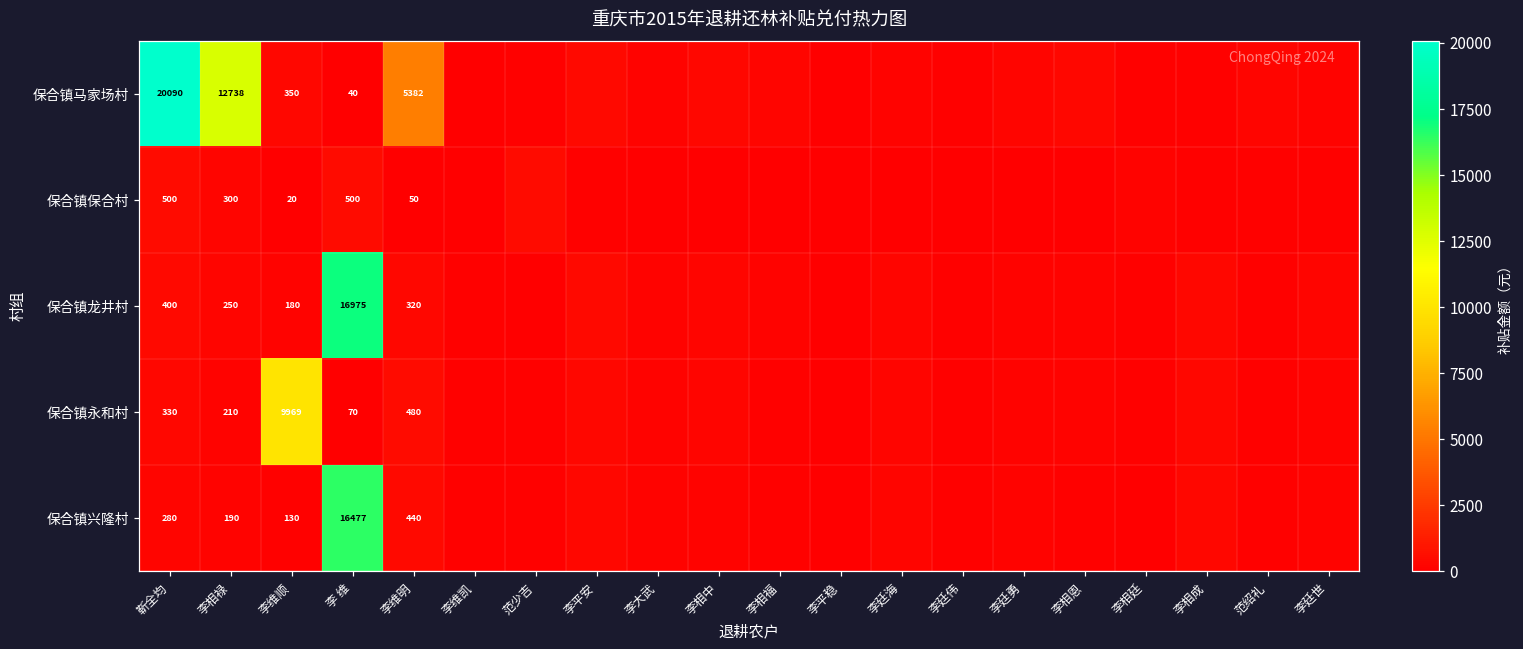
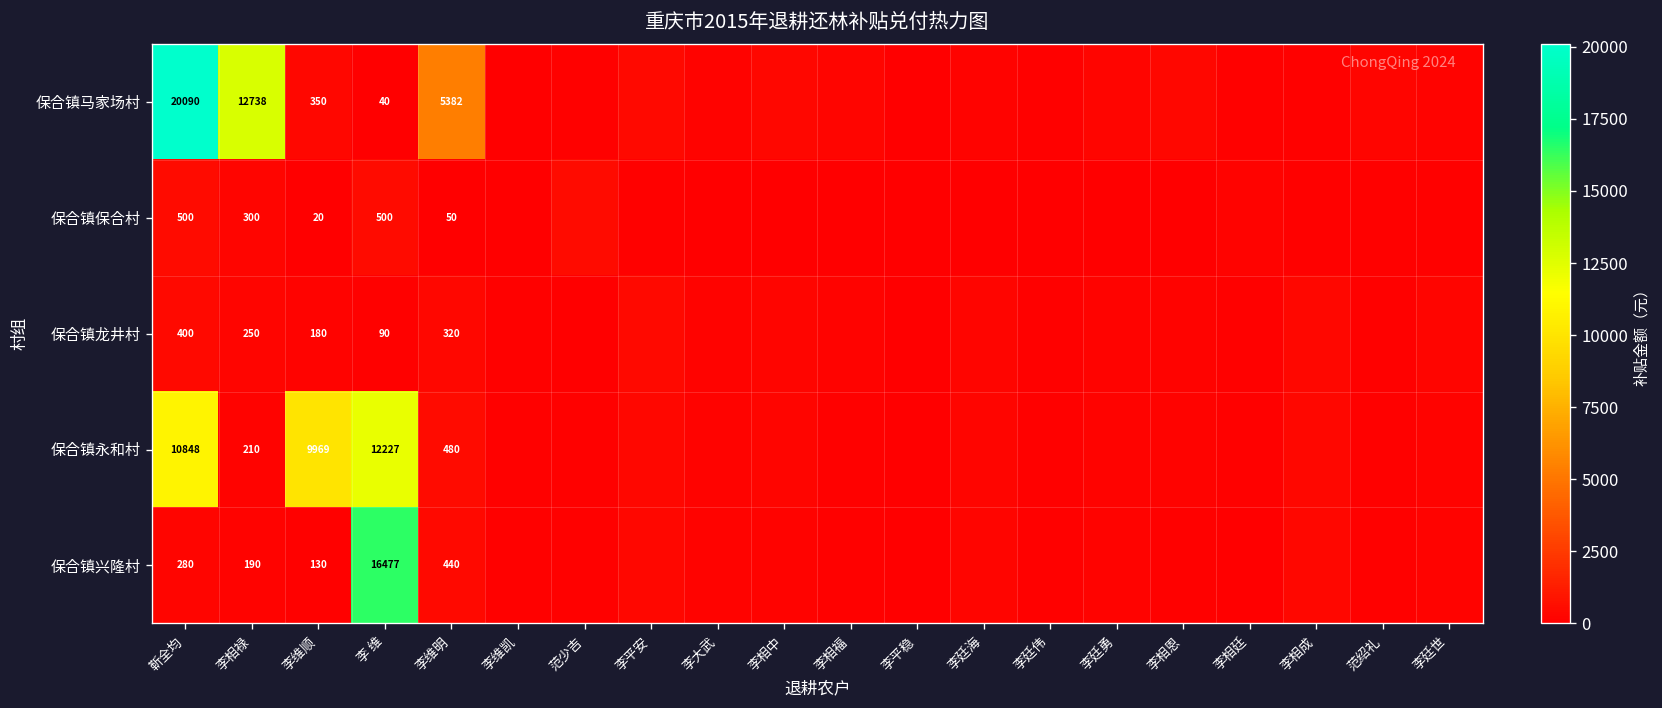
保合镇龙井村, 李 维: 16975 -> 90
保合镇永和村, 靳全均: 330 -> 10848
保合镇永和村, 李 维: 70 -> 12227
